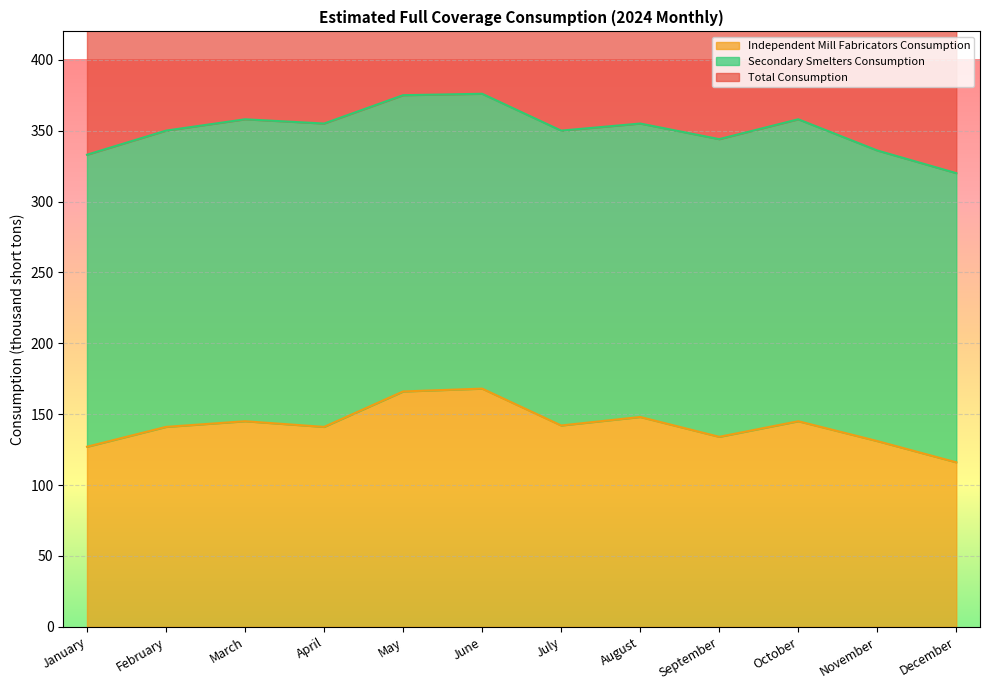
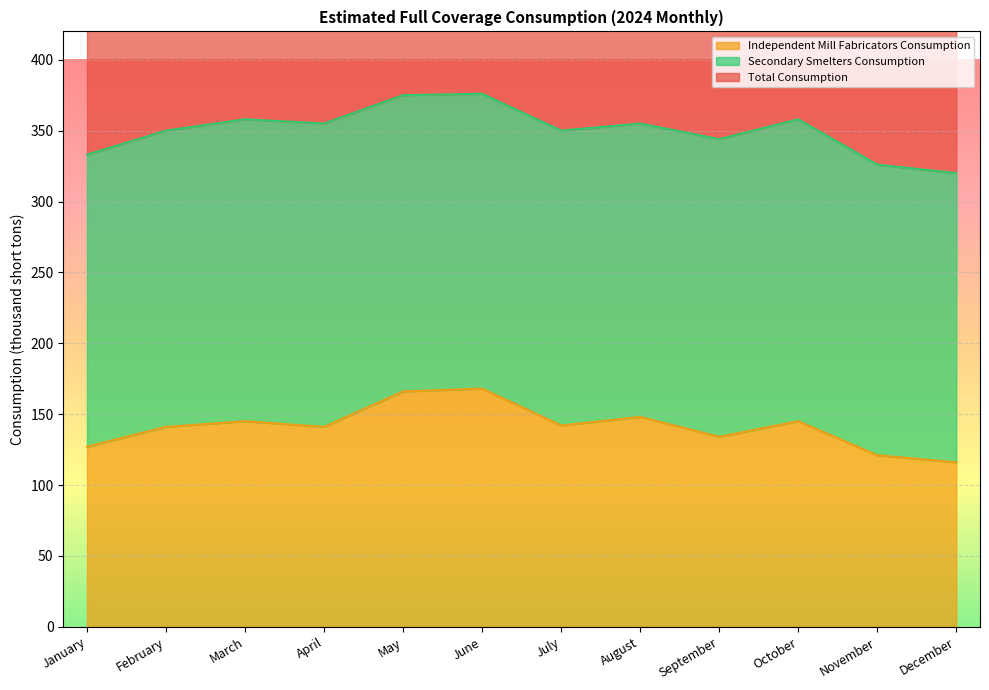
Independent Mill Fabricators Consumption, November: 131 -> 121
